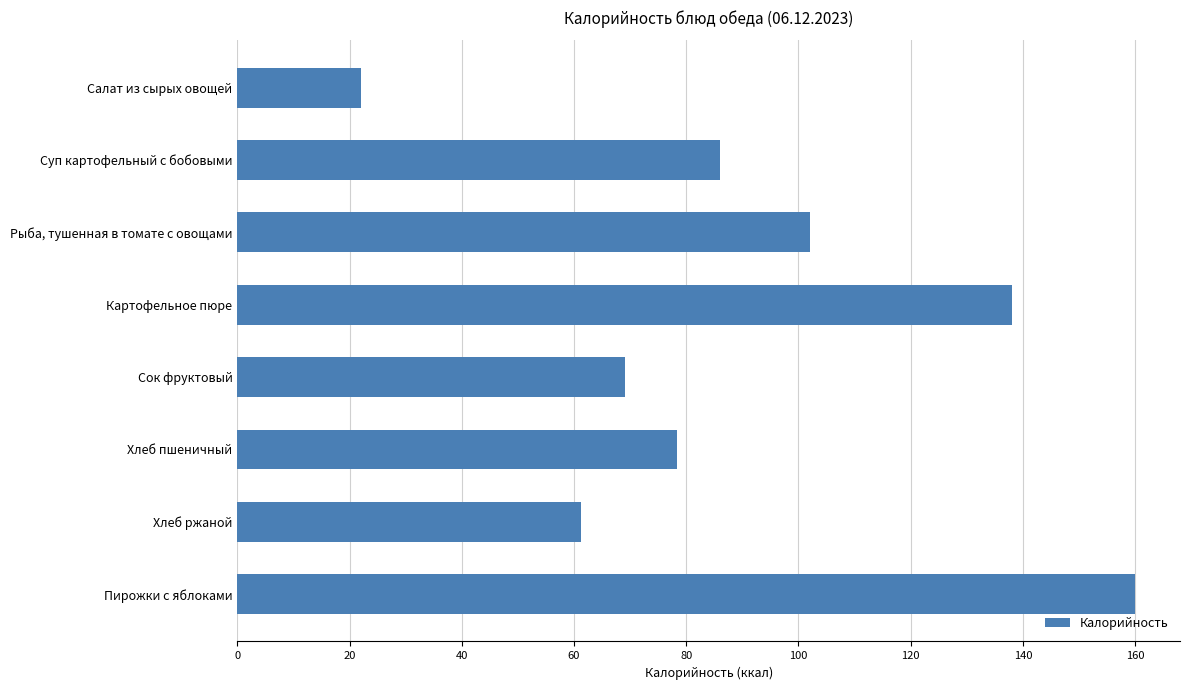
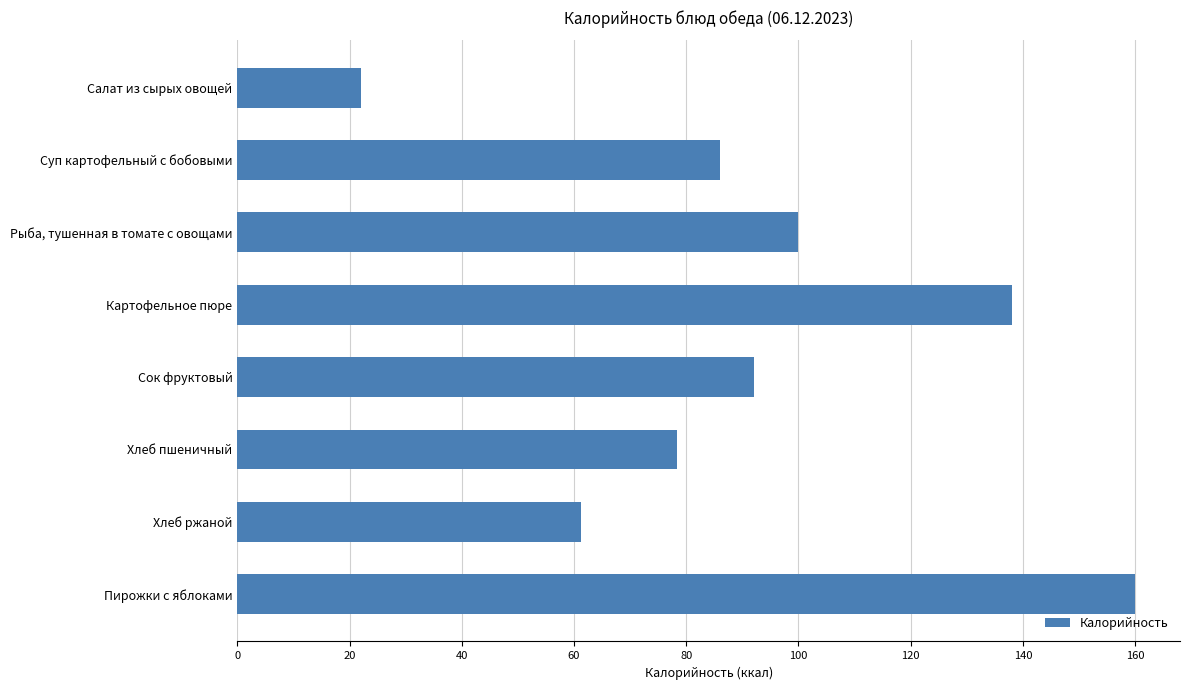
Рыба, тушенная в томате с овощами: 102 -> 100
Сок фруктовый: 69 -> 92
